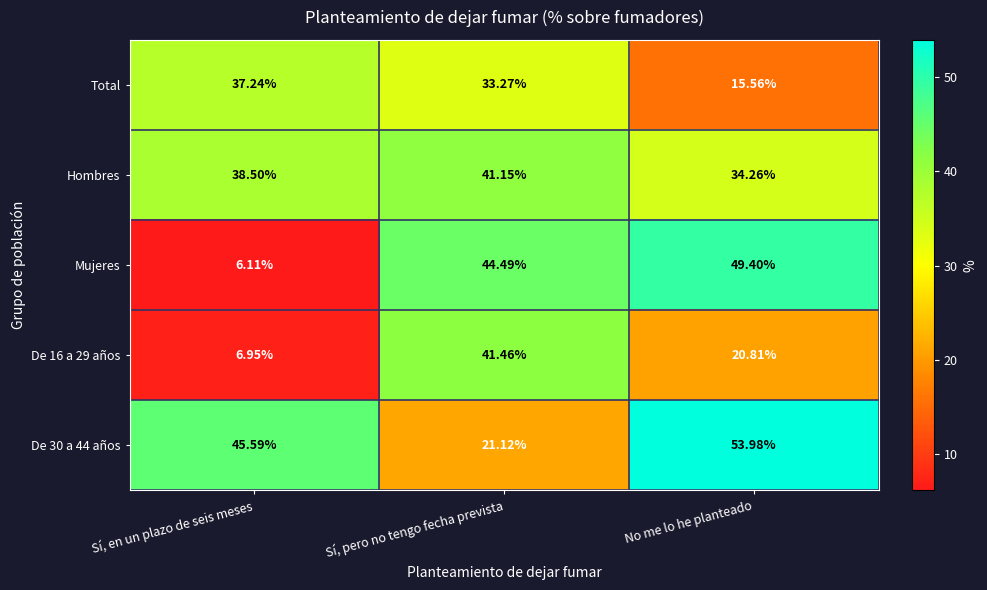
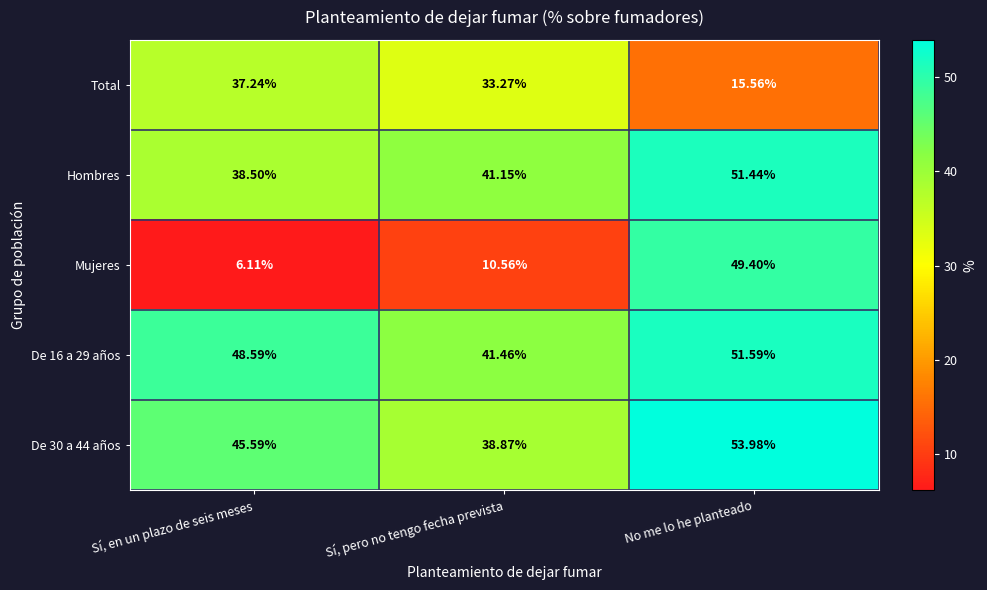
Hombres, No me lo he planteado: 34.26% -> 51.44%
Mujeres, Sí, pero no tengo fecha prevista: 44.49% -> 10.56%
De 16 a 29 años, Sí, en un plazo de seis meses: 6.95% -> 48.59%
De 16 a 29 años, No me lo he planteado: 20.81% -> 51.59%
De 30 a 44 años, Sí, pero no tengo fecha prevista: 21.12% -> 38.87%
